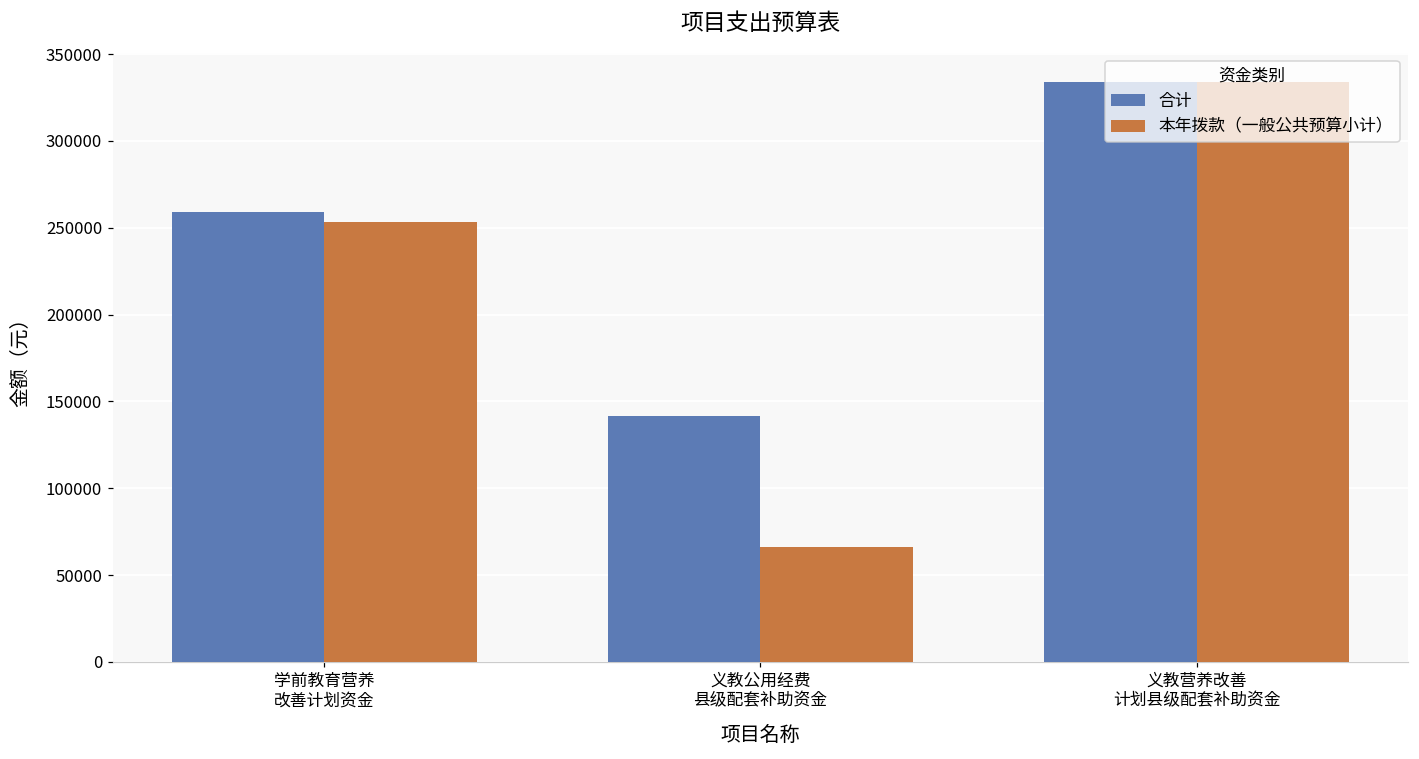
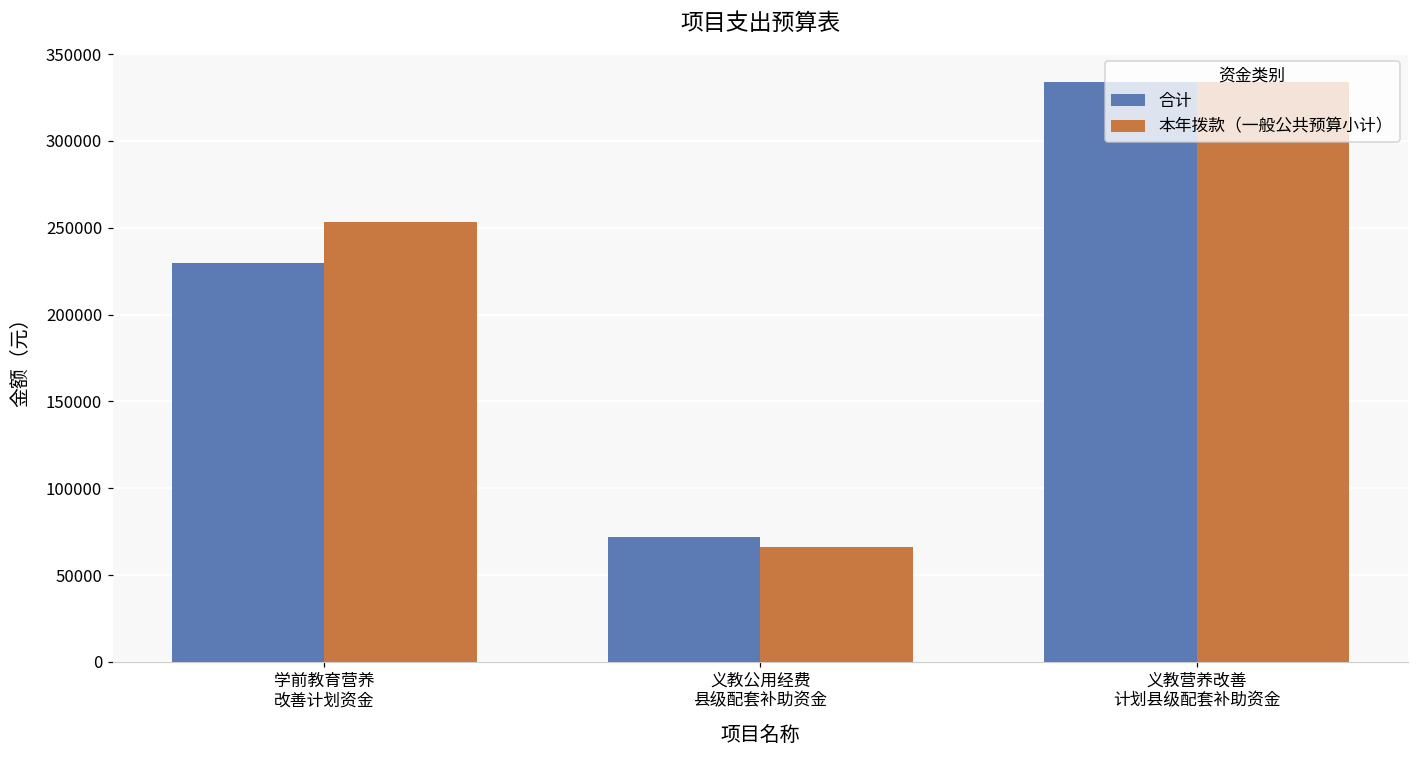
合计, 学前教育营养 改善计划资金: 259000 -> 230000
合计, 义教公用经费 县级配套补助资金: 141000 -> 72000
